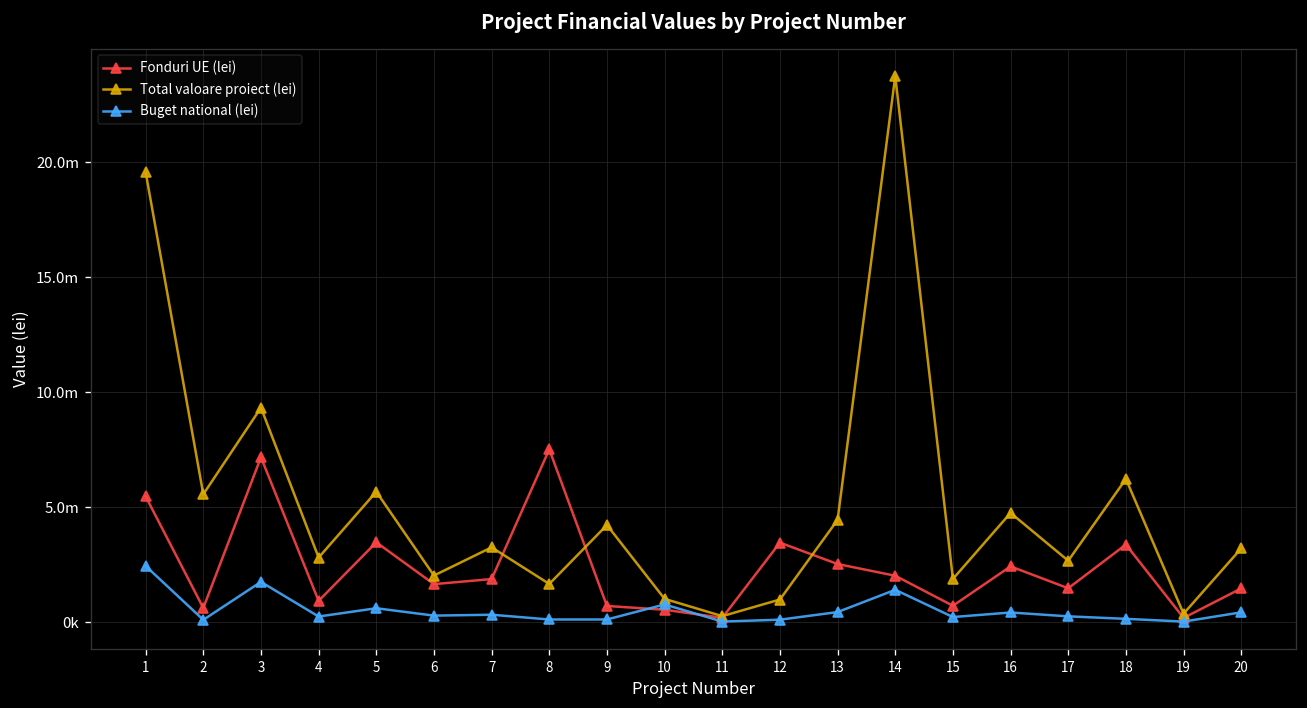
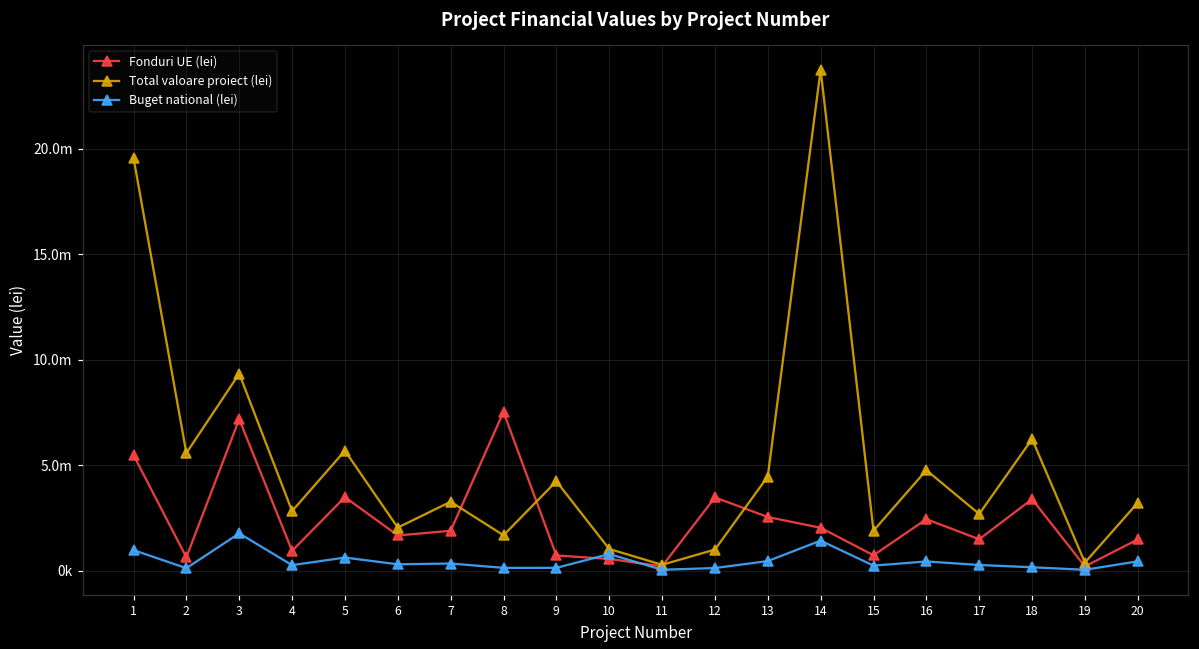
Buget national (lei), 1: 2.5m -> 1.0m
